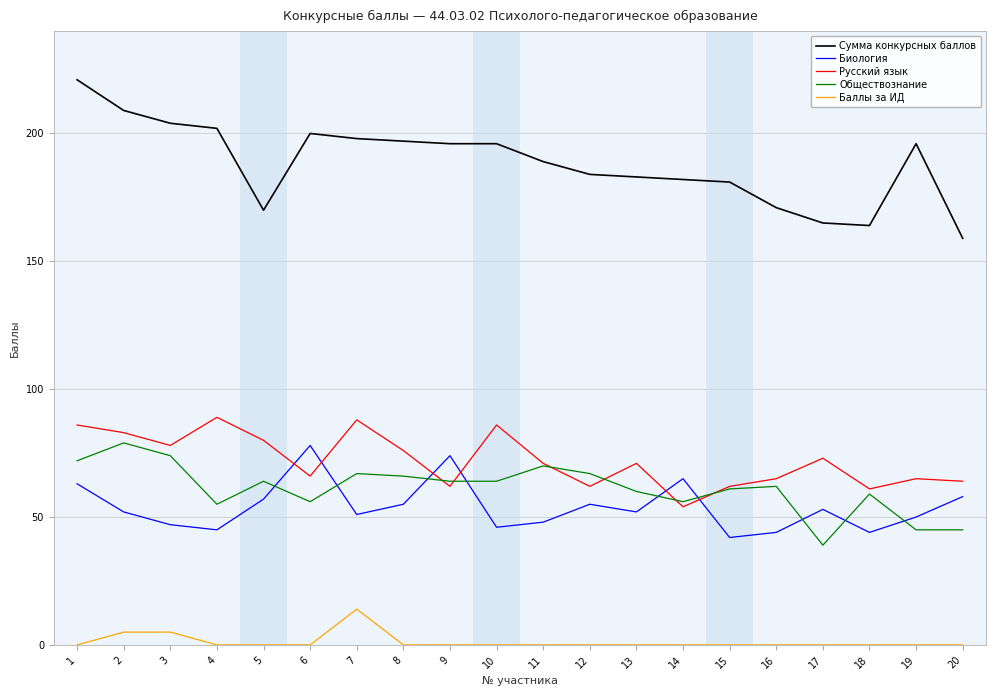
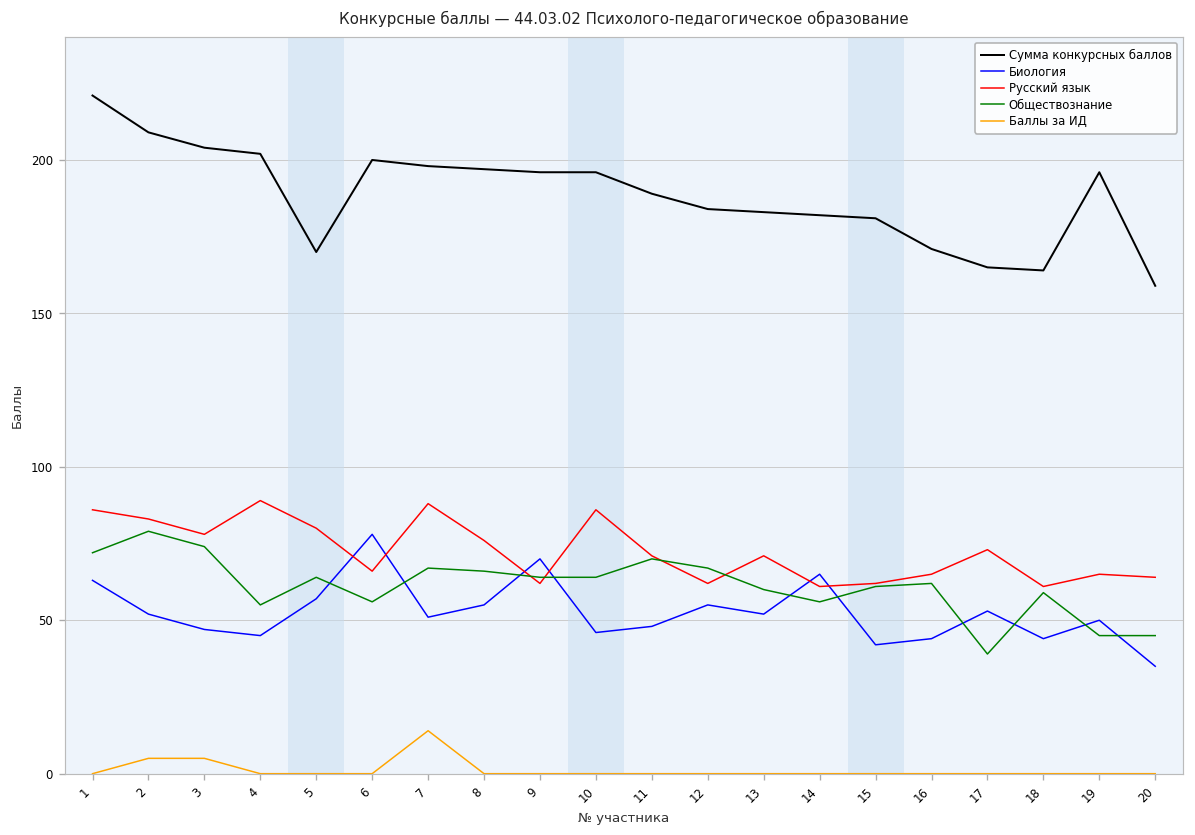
Биология, 9: 74 -> 70
Русский язык, 14: 54 -> 61
Биология, 20: 58 -> 35
